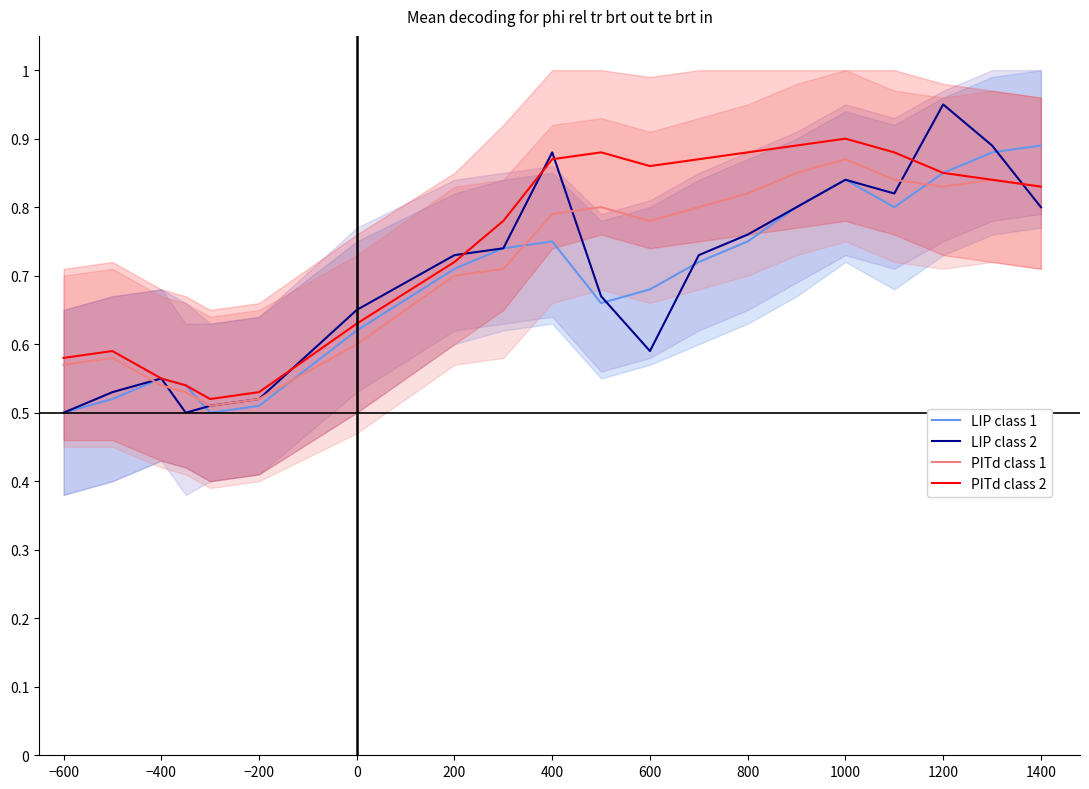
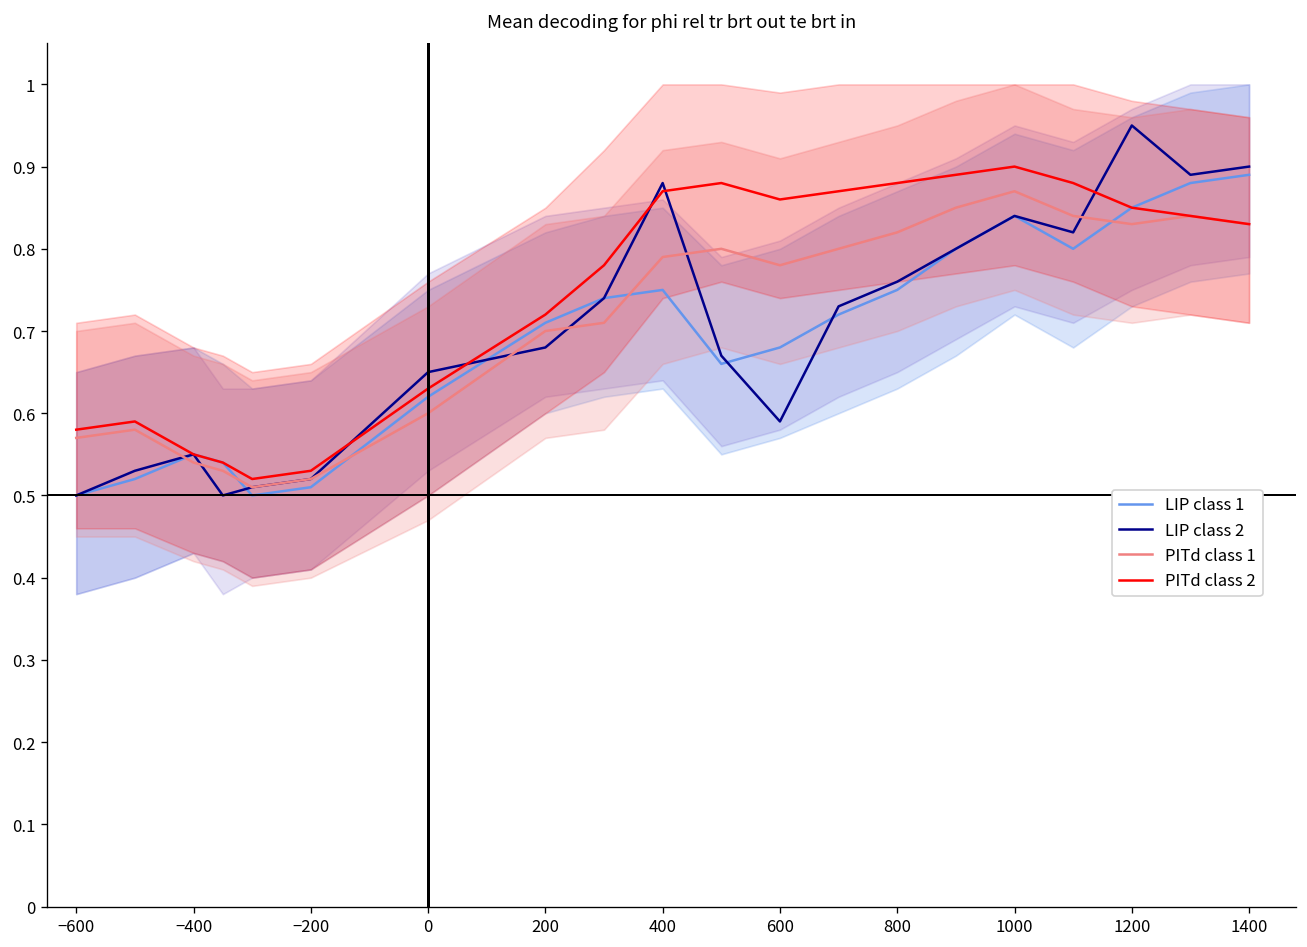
LIP class 2, 200: 0.73 -> 0.68
LIP class 2, 1400: 0.8 -> 0.9
